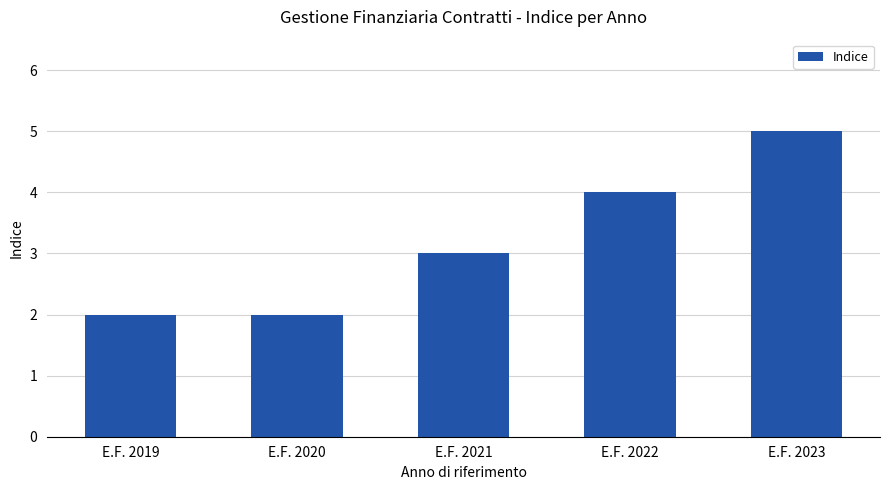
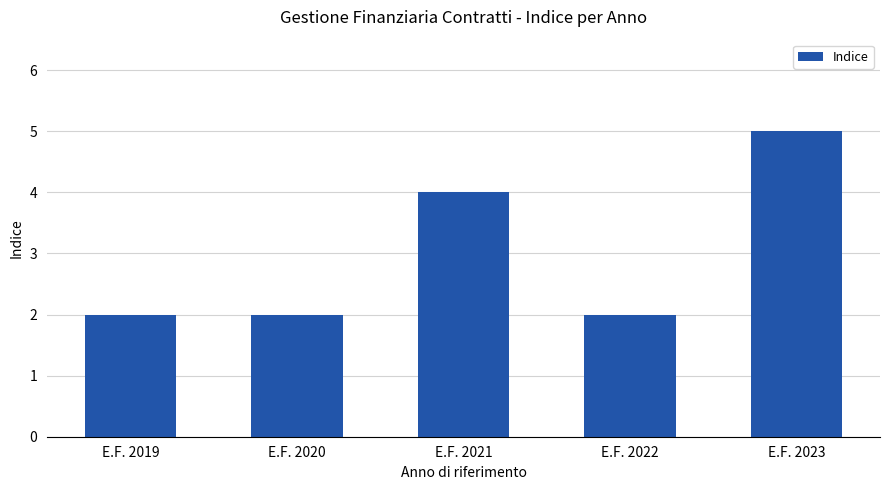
E.F. 2021: 3 -> 4
E.F. 2022: 4 -> 2
